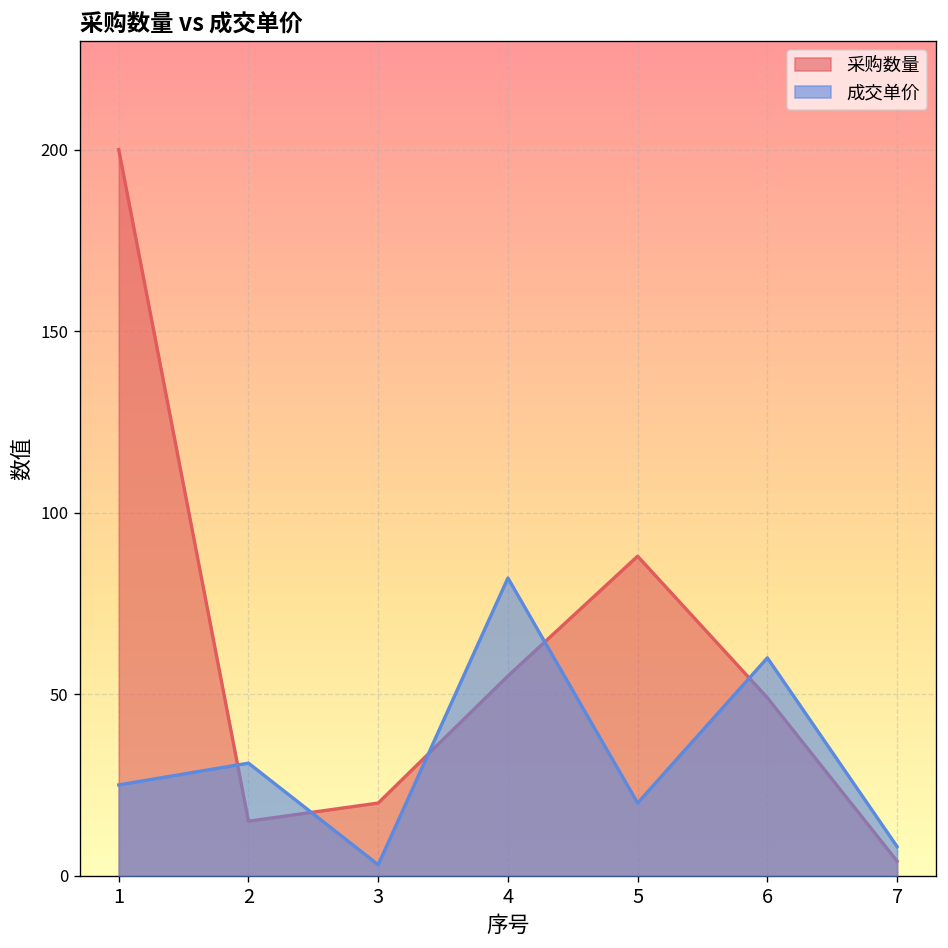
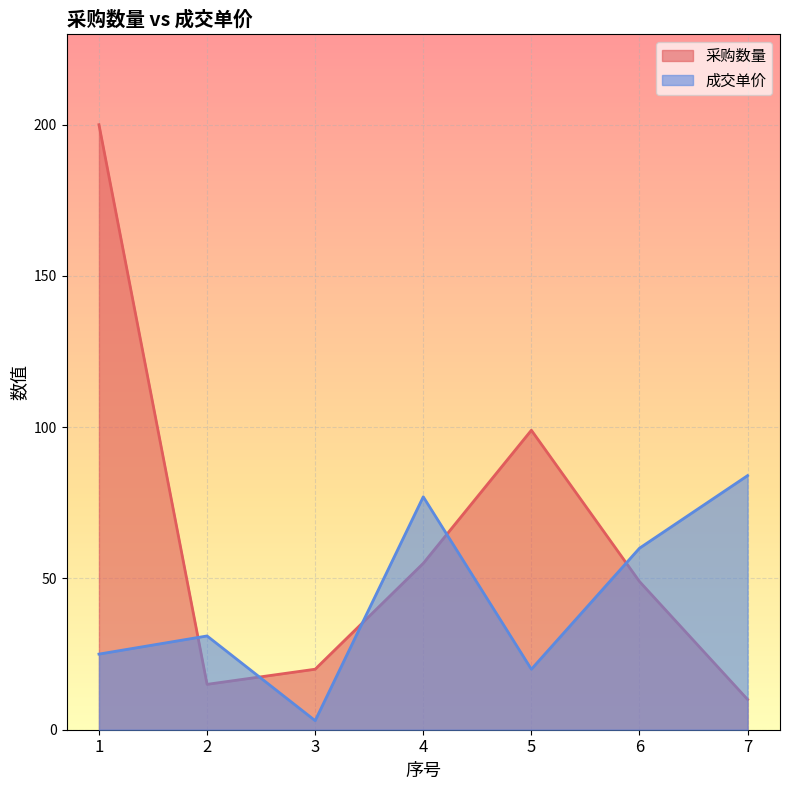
成交单价, 4: 82 -> 77
采购数量, 5: 88 -> 99
采购数量, 7: 4 -> 10
成交单价, 7: 8 -> 84
